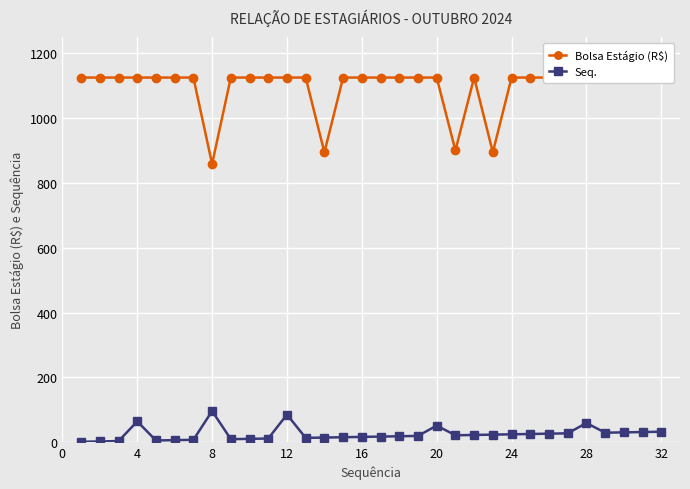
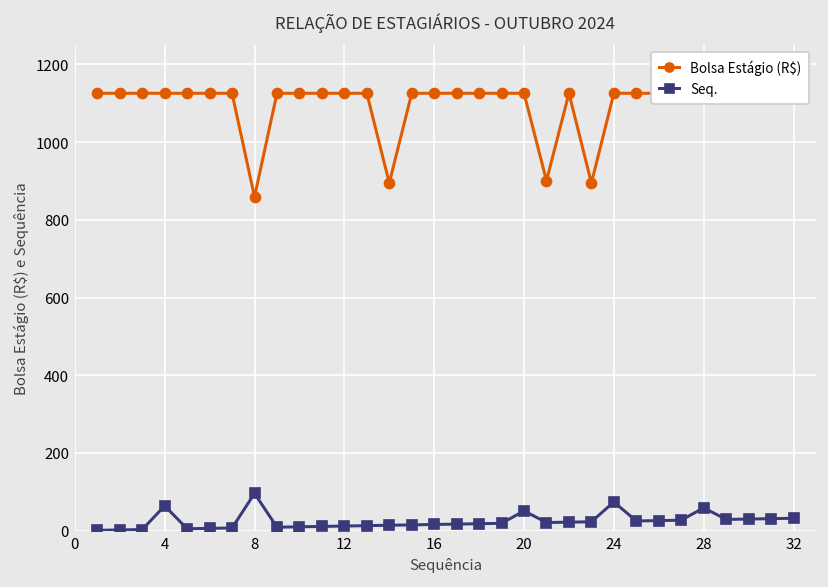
Seq., 12: 90 -> 10
Seq., 24: 20 -> 70
